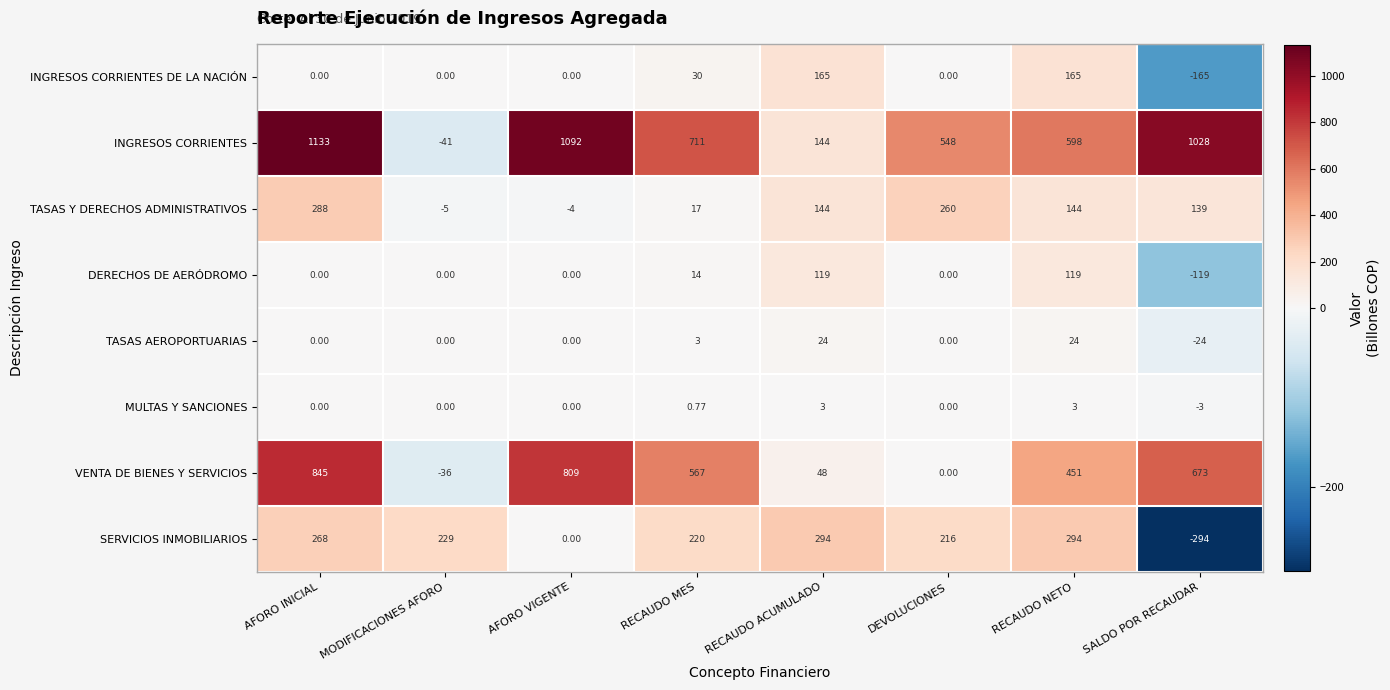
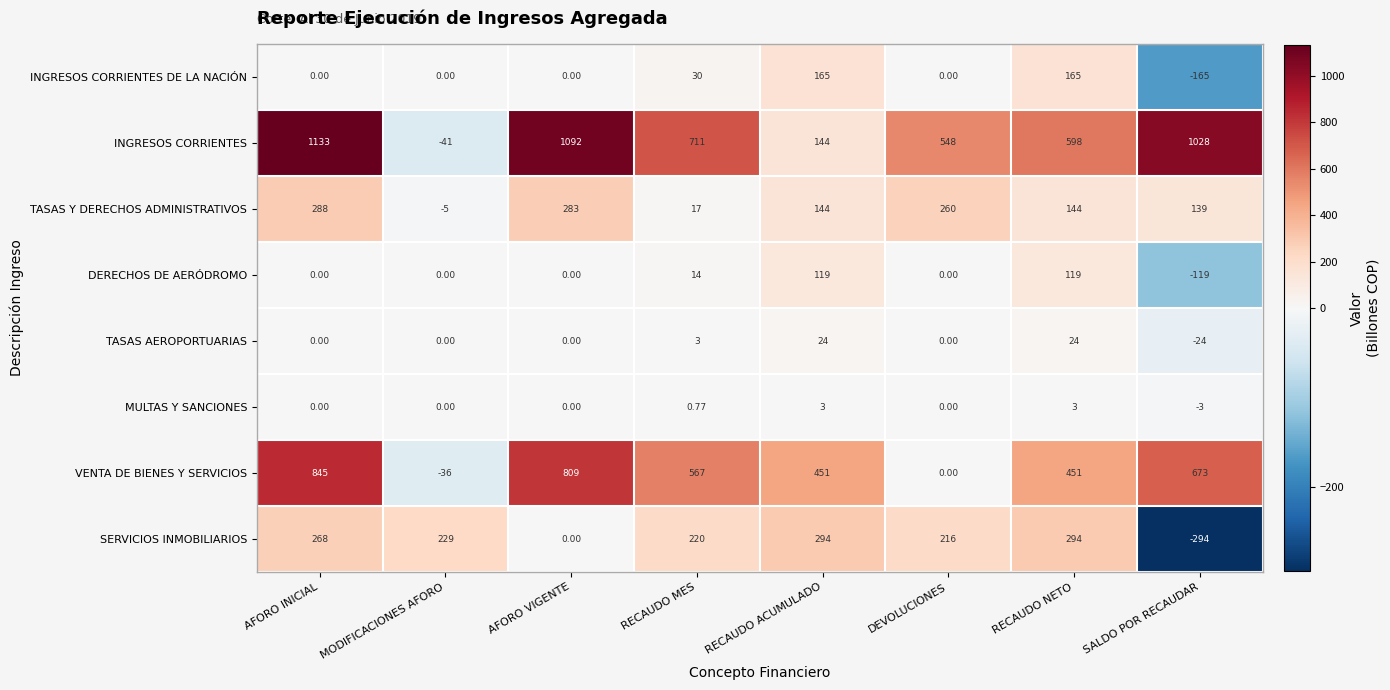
TASAS Y DERECHOS ADMINISTRATIVOS, AFORO VIGENTE: -4 -> 283
VENTA DE BIENES Y SERVICIOS, RECAUDO ACUMULADO: 48 -> 451
